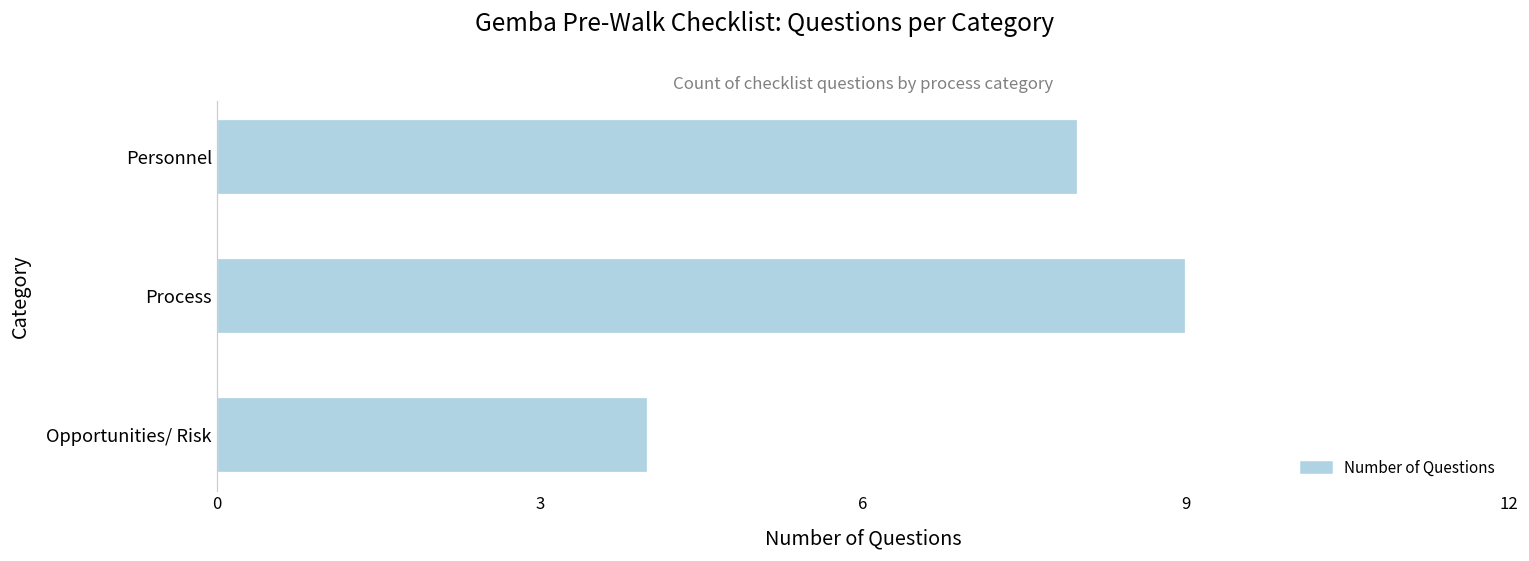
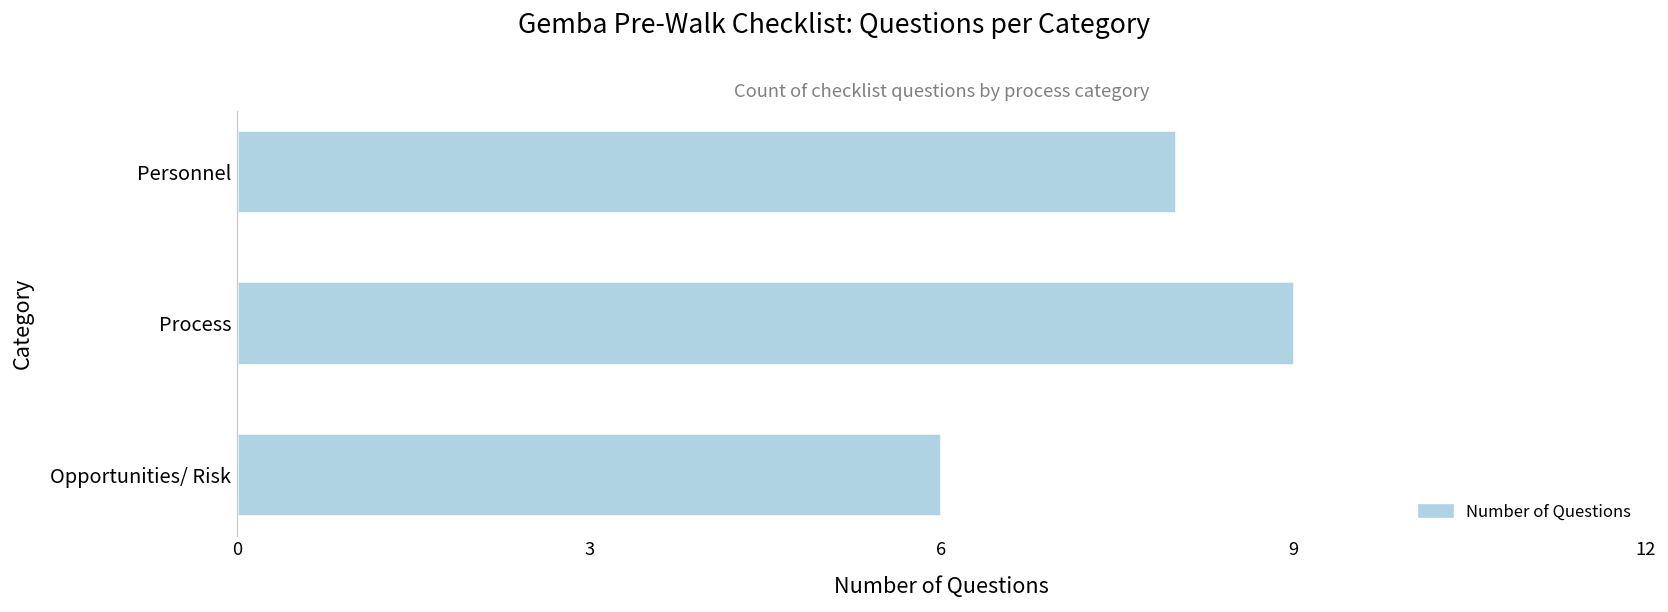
Opportunities/ Risk: 4 -> 6
